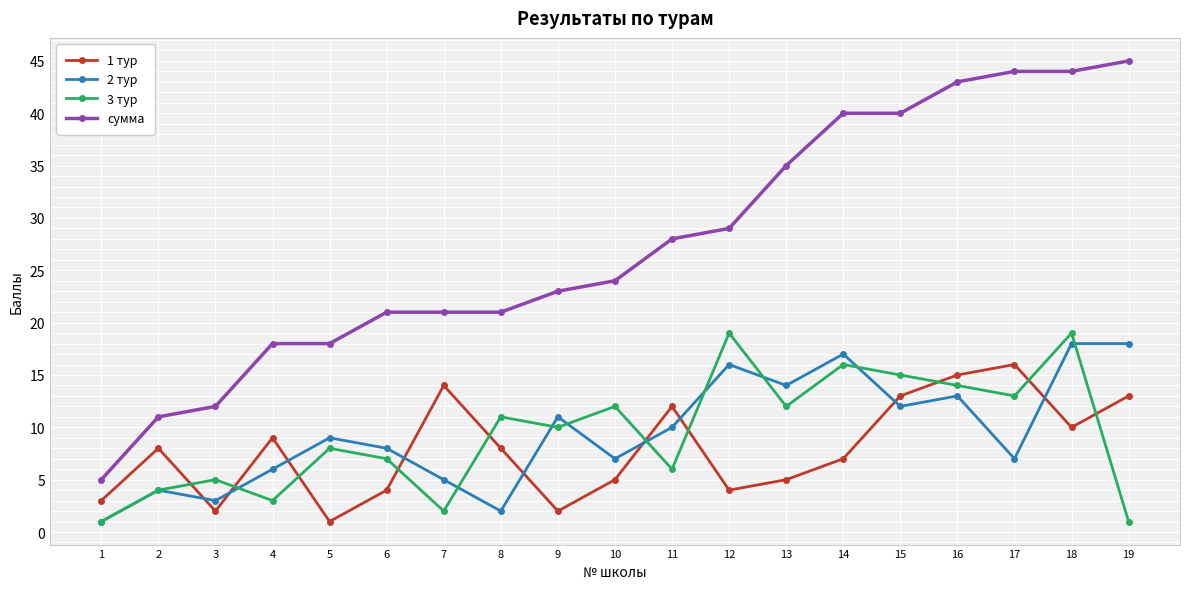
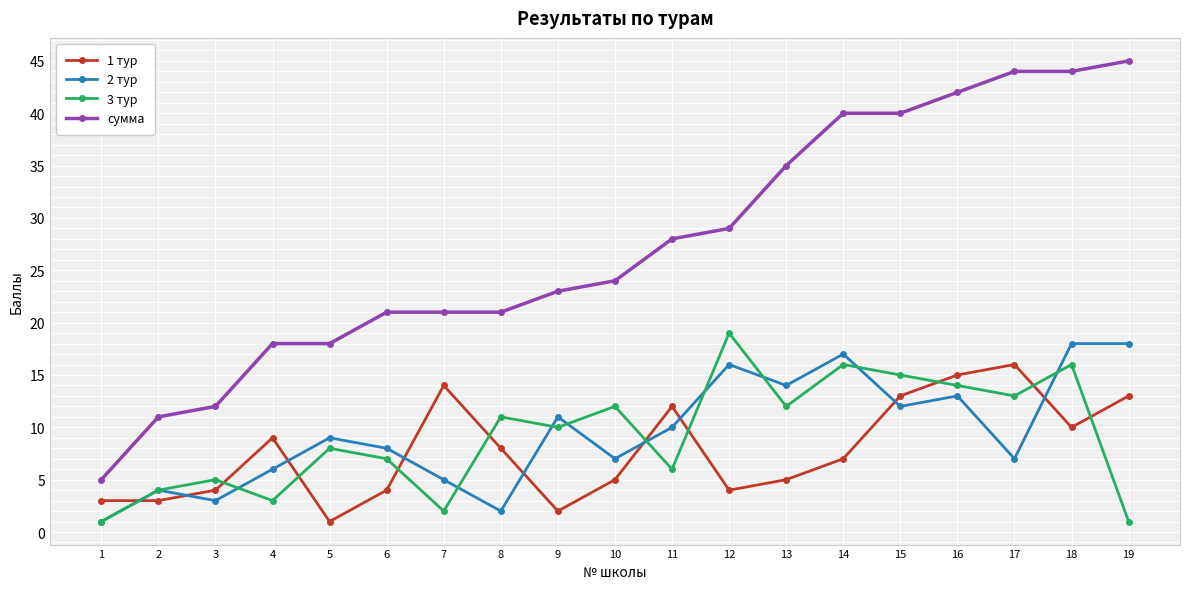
1 тур, 2: 8 -> 3
1 тур, 3: 2 -> 4
сумма, 16: 43 -> 42
3 тур, 18: 19 -> 16
